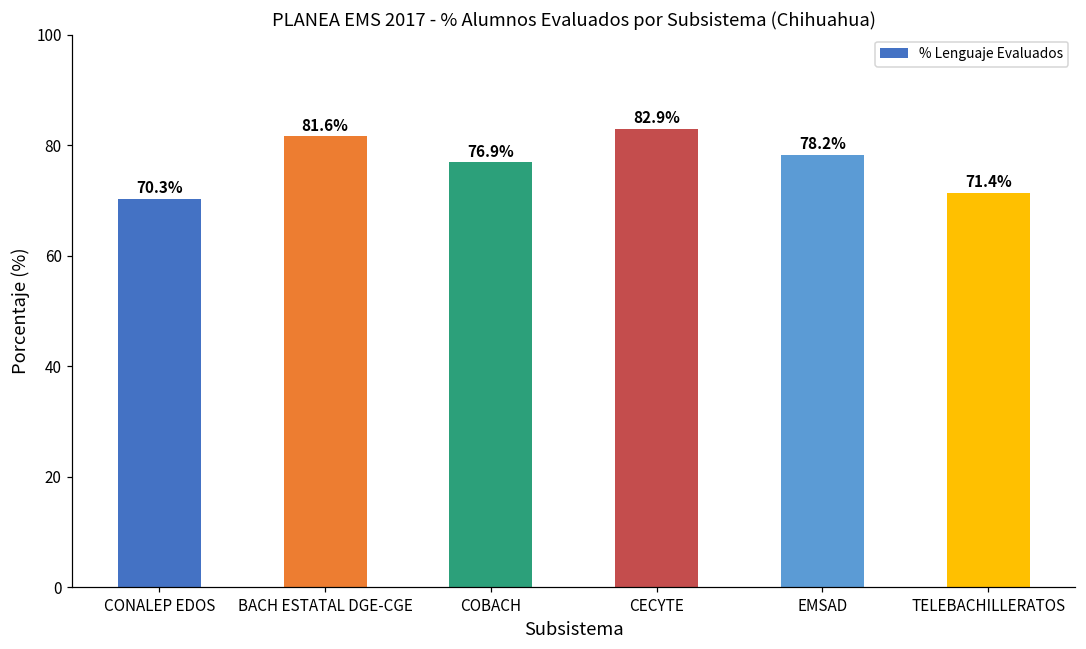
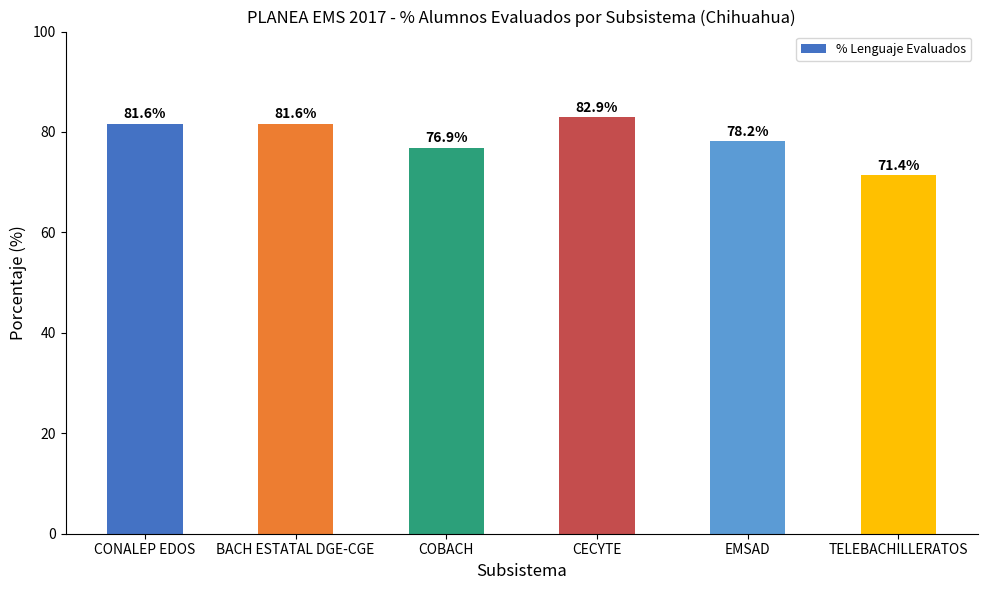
CONALEP EDOS: 70.3% -> 81.6%
